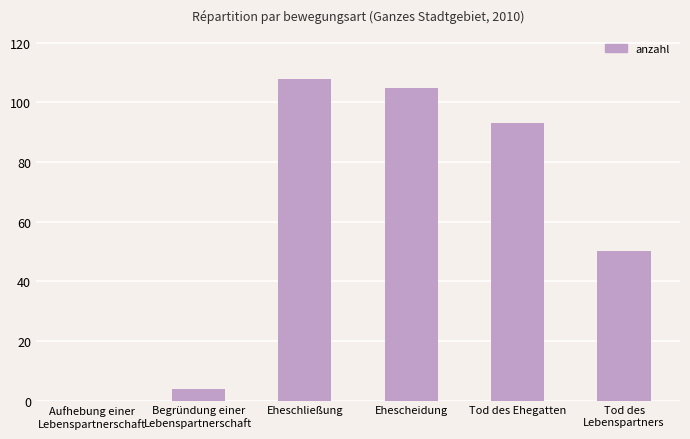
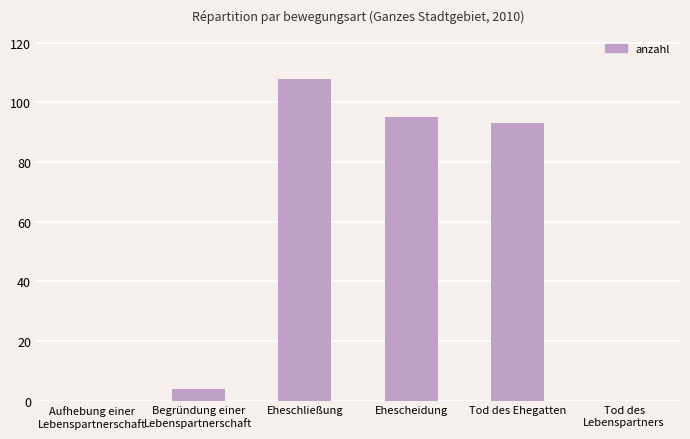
Ehescheidung: 105 -> 95
Tod des Lebenspartners: 50 -> 0
